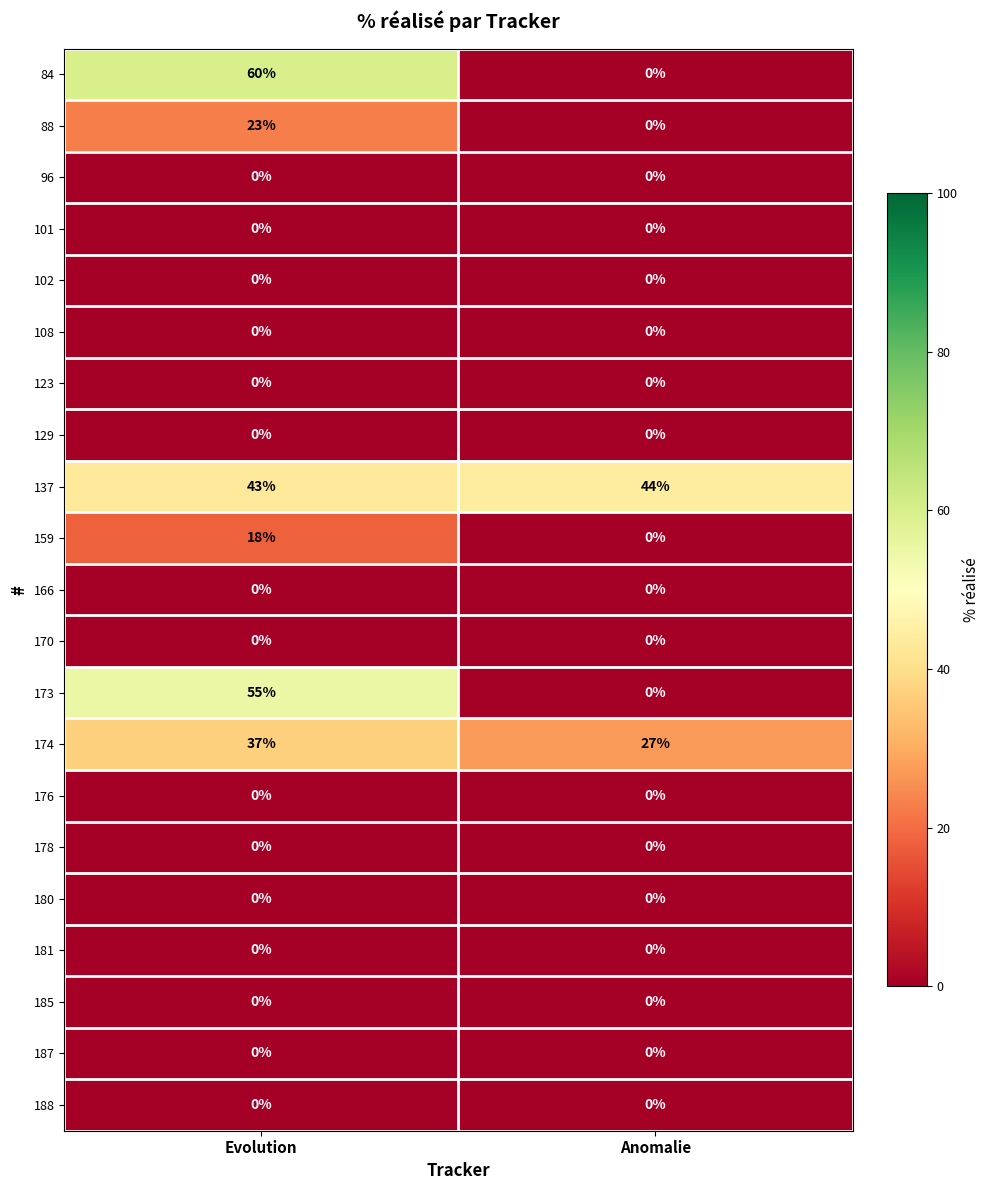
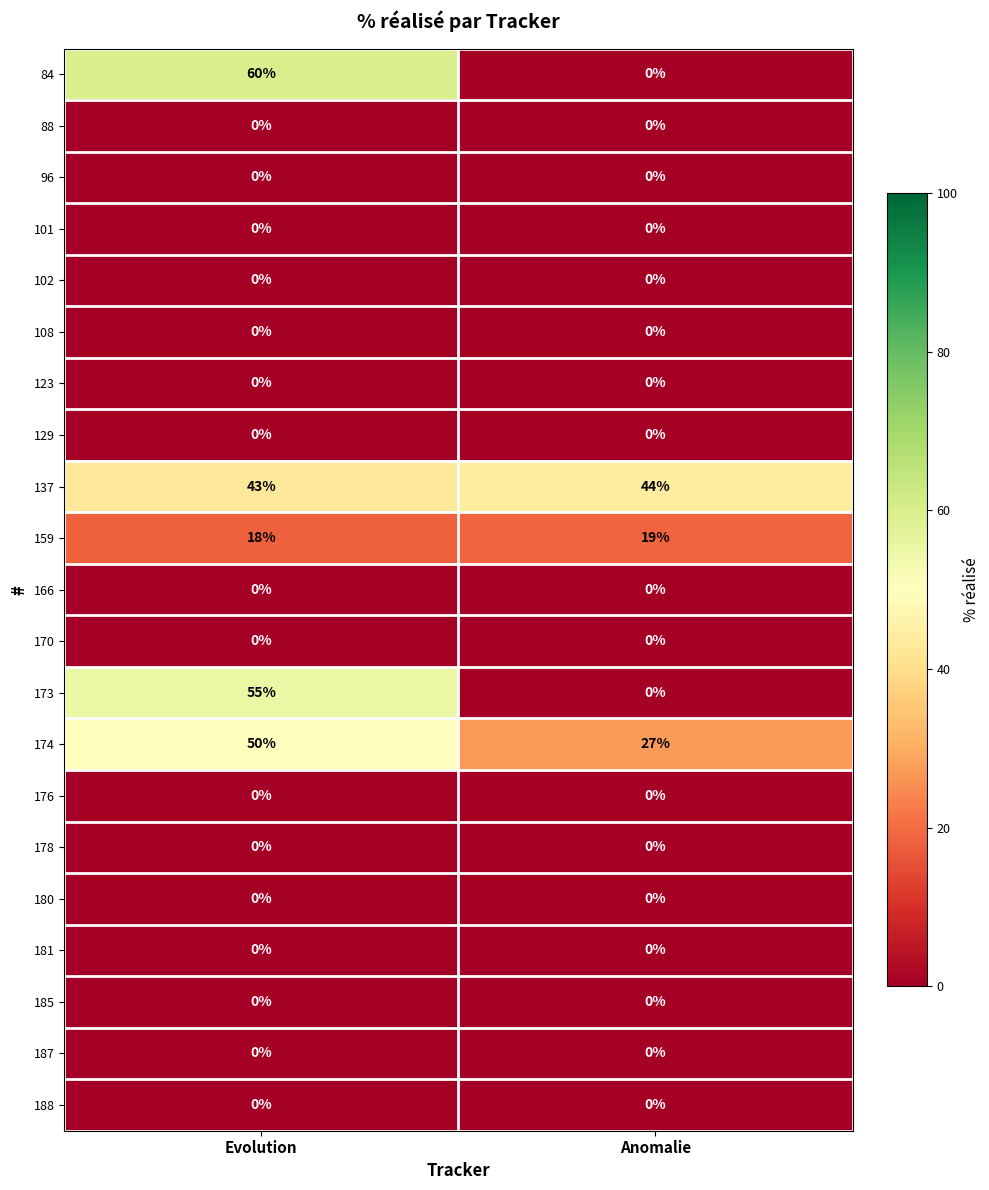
88, Evolution: 23% -> 0%
159, Anomalie: 0% -> 19%
174, Evolution: 37% -> 50%
